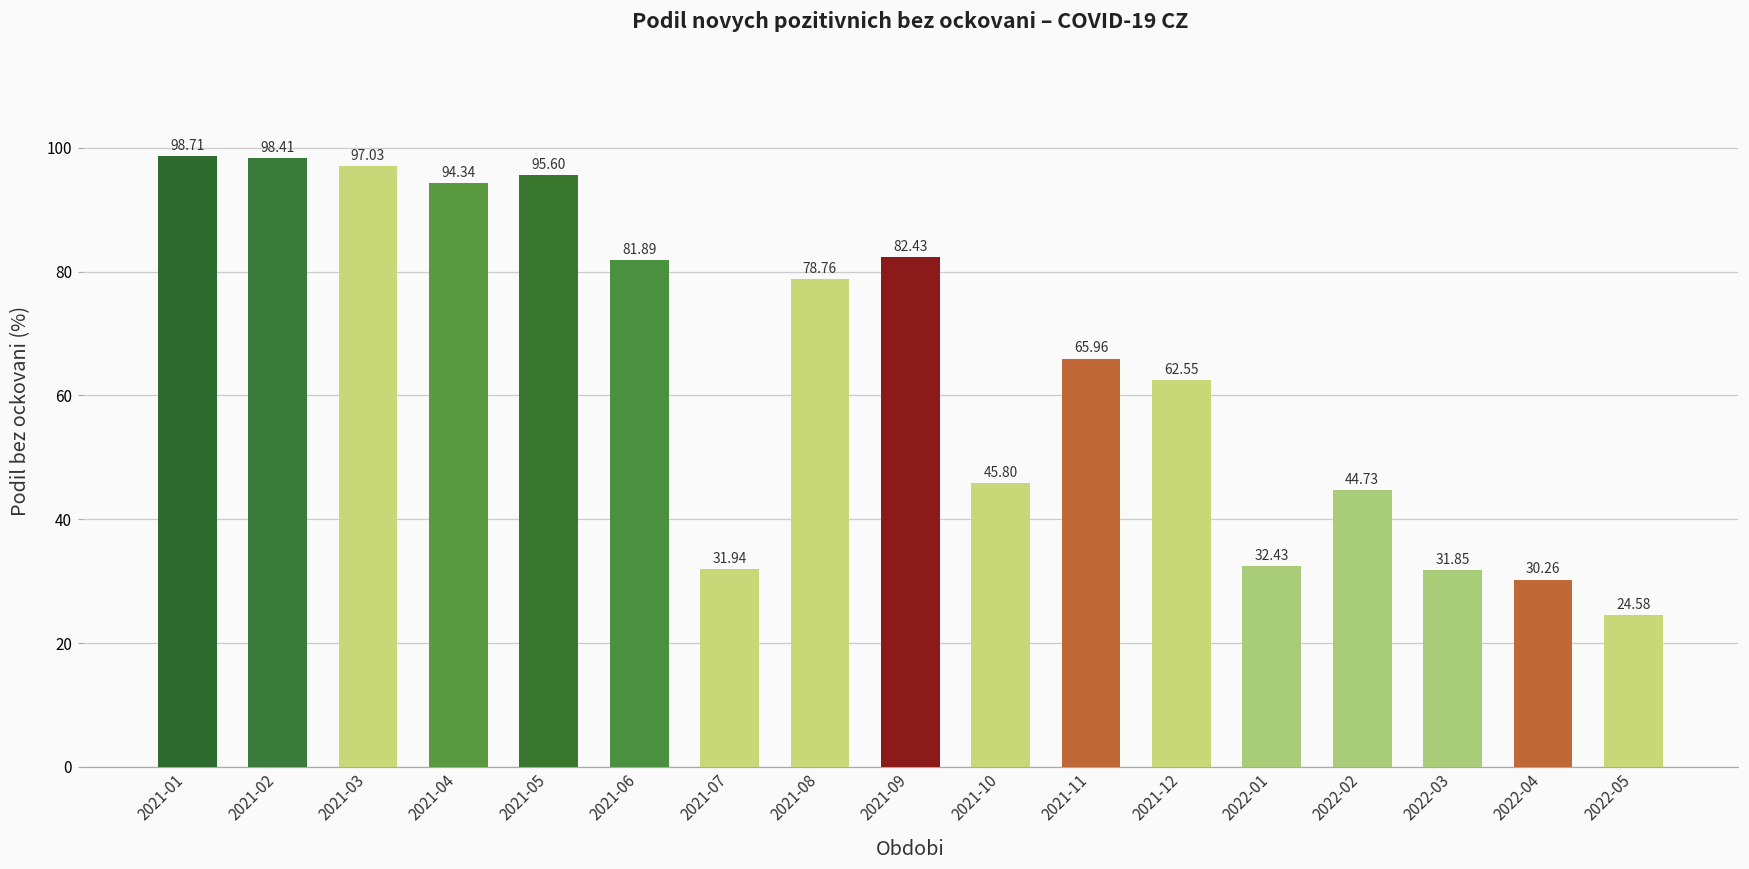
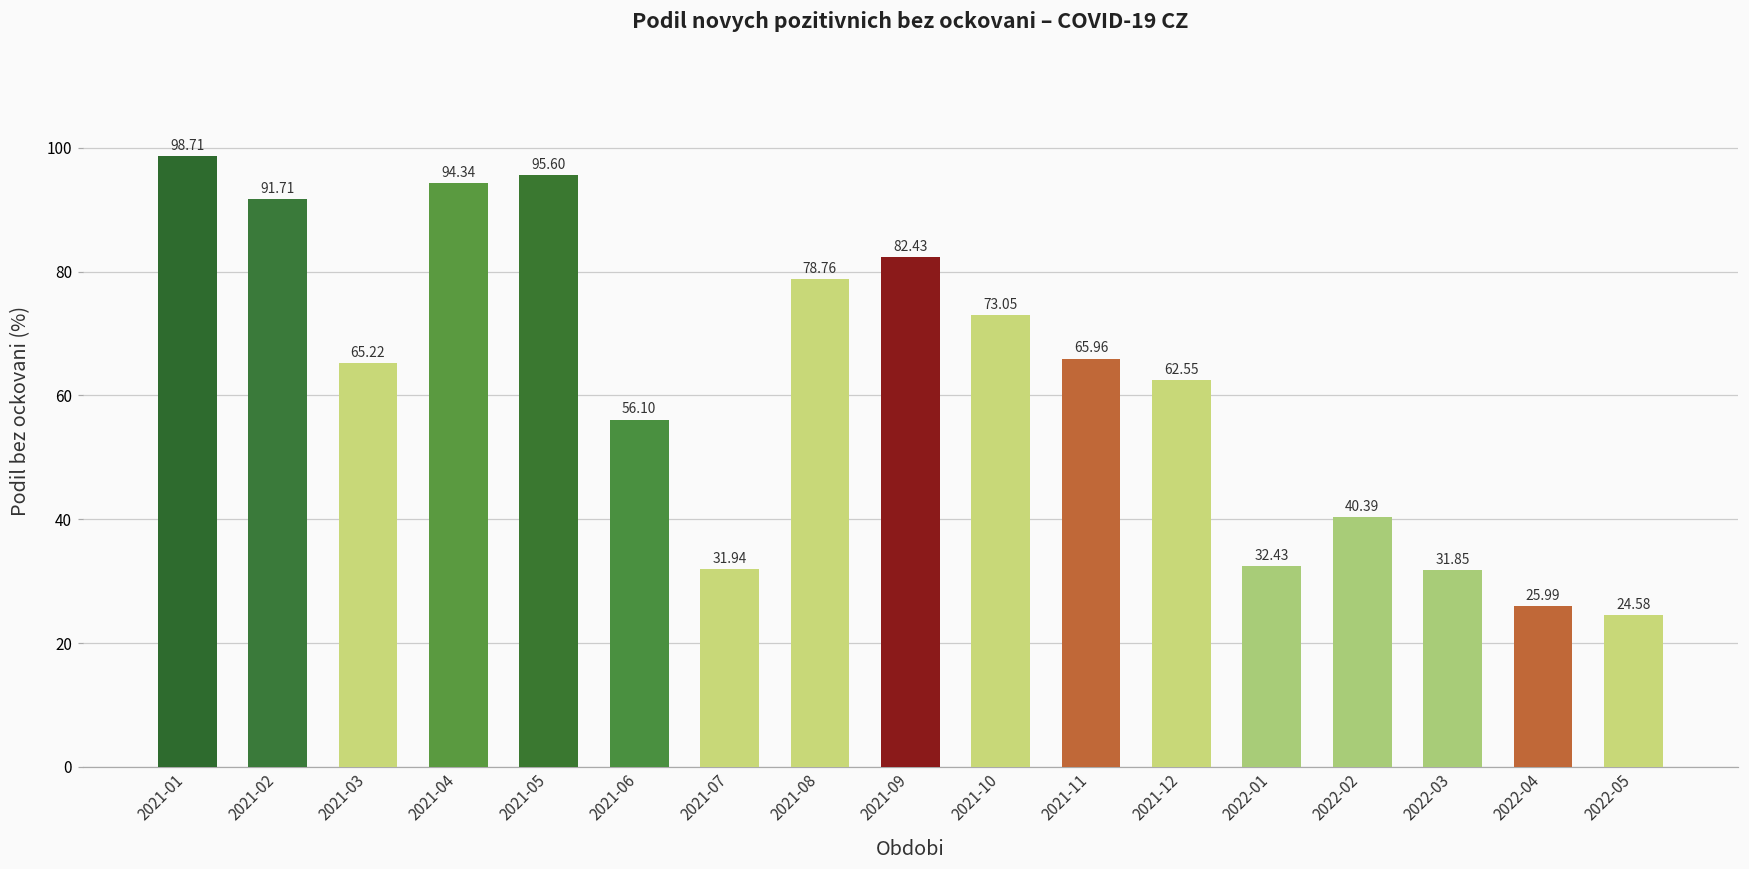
2021-02: 98.41 -> 91.71
2021-03: 97.03 -> 65.22
2021-06: 81.89 -> 56.10
2021-10: 45.80 -> 73.05
2022-02: 44.73 -> 40.39
2022-04: 30.26 -> 25.99
